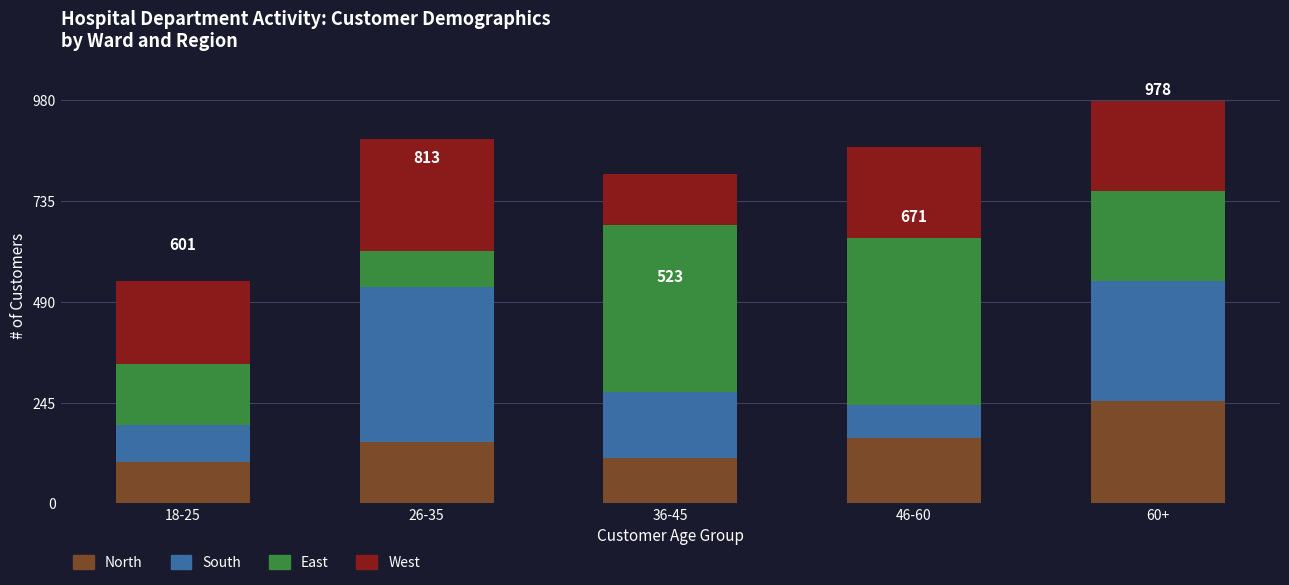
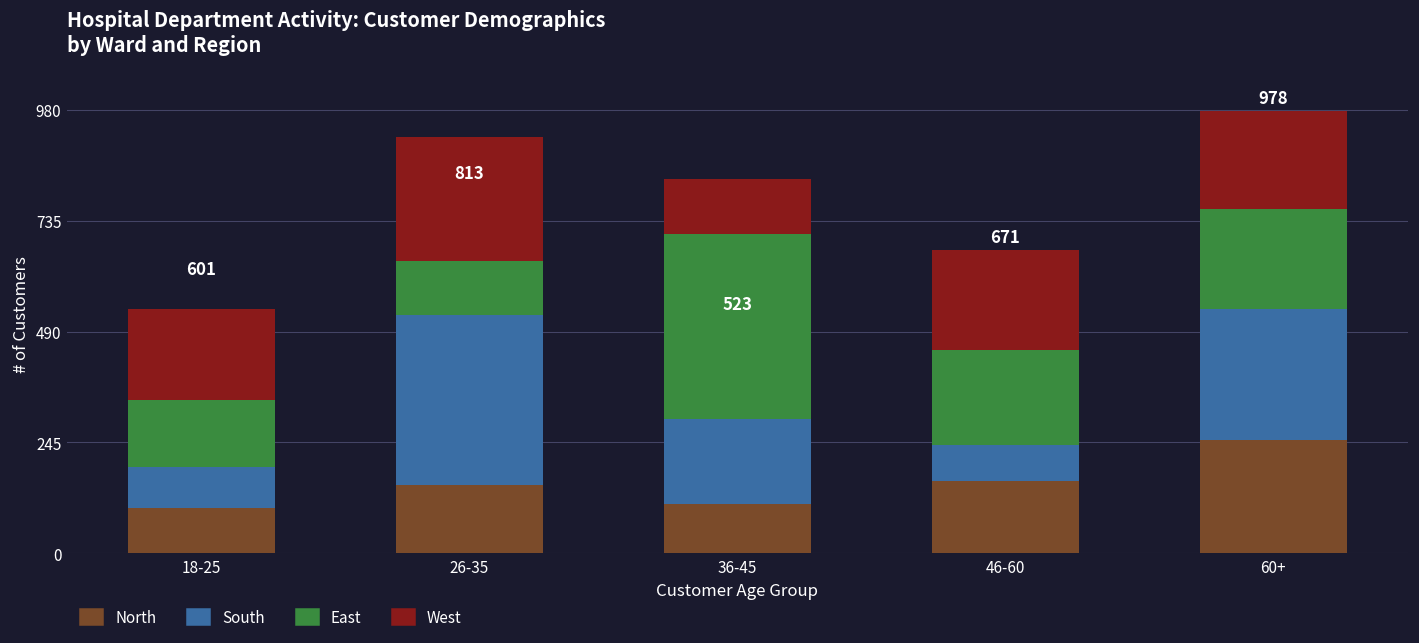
East, 26-35: 90 -> 120
South, 36-45: 160 -> 190
East, 46-60: 410 -> 210
